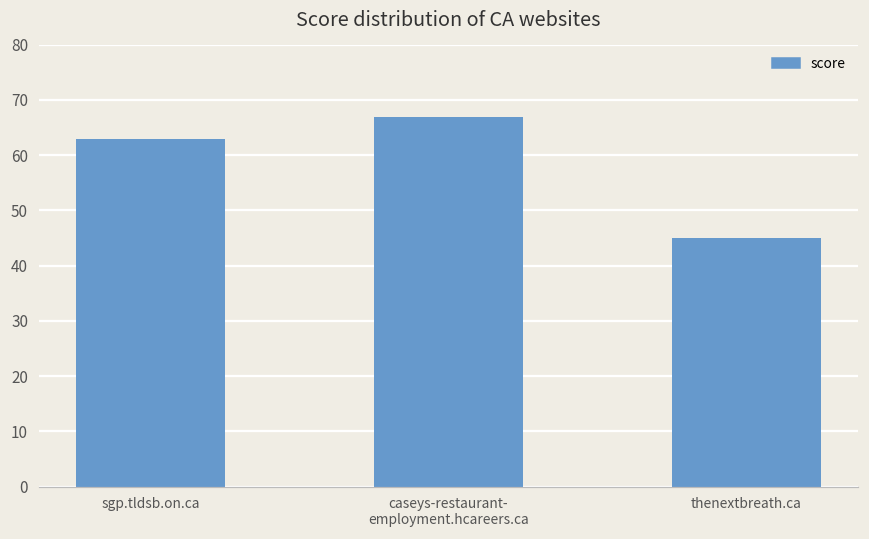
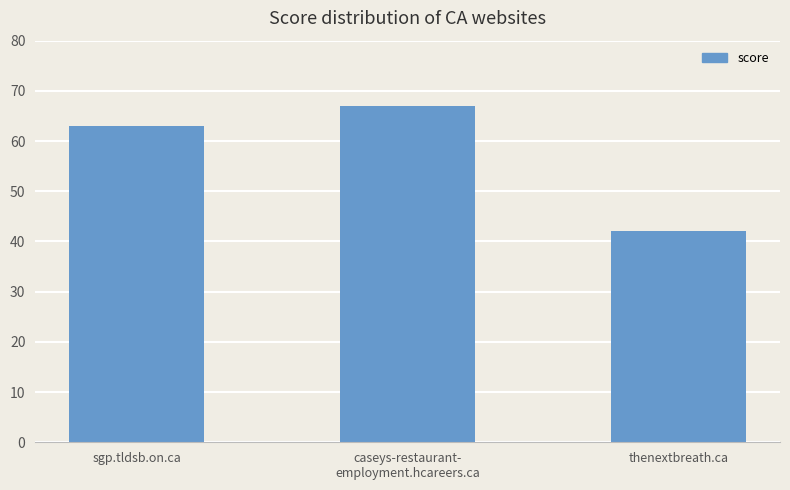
thenextbreath.ca: 45 -> 42
